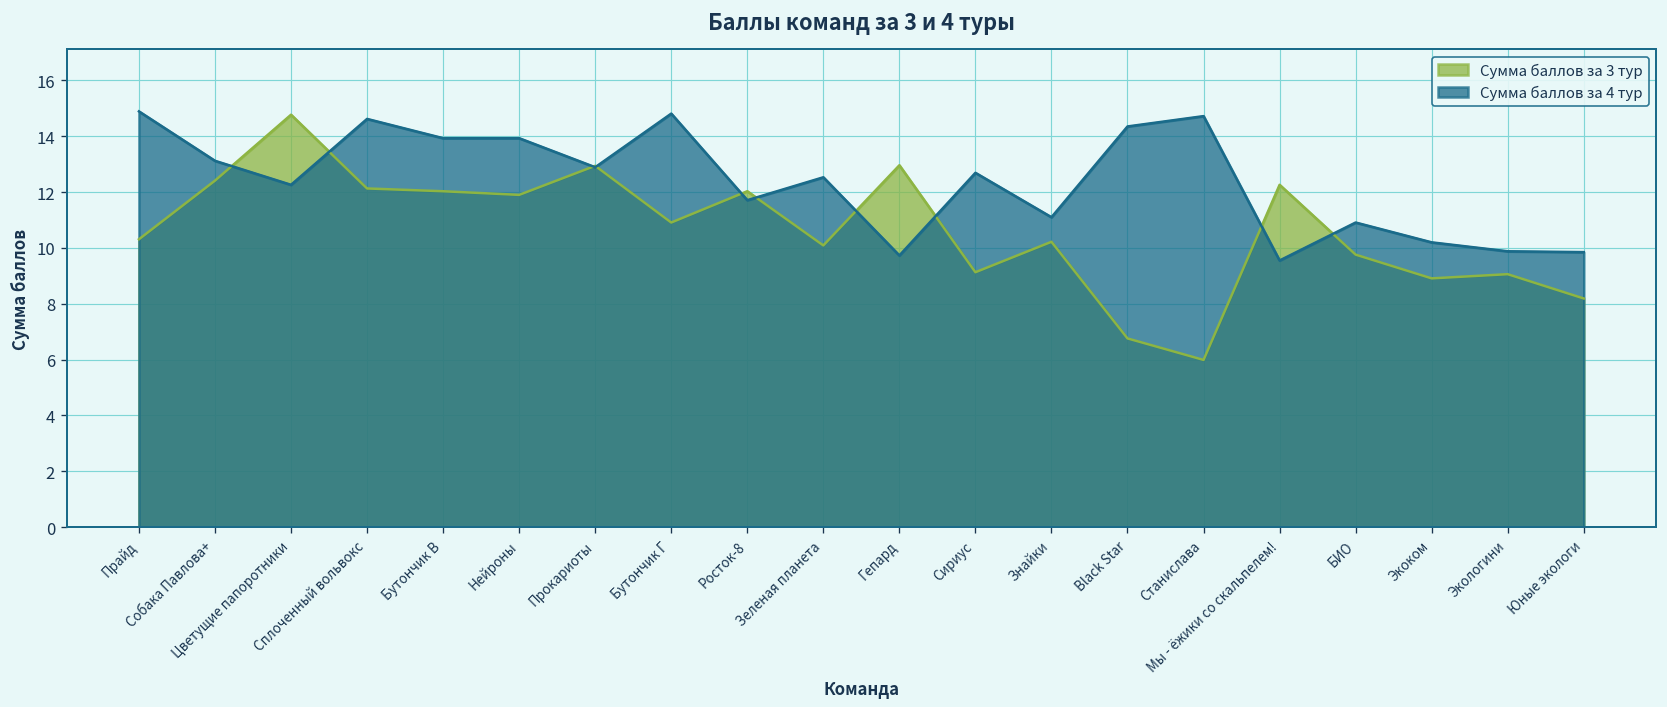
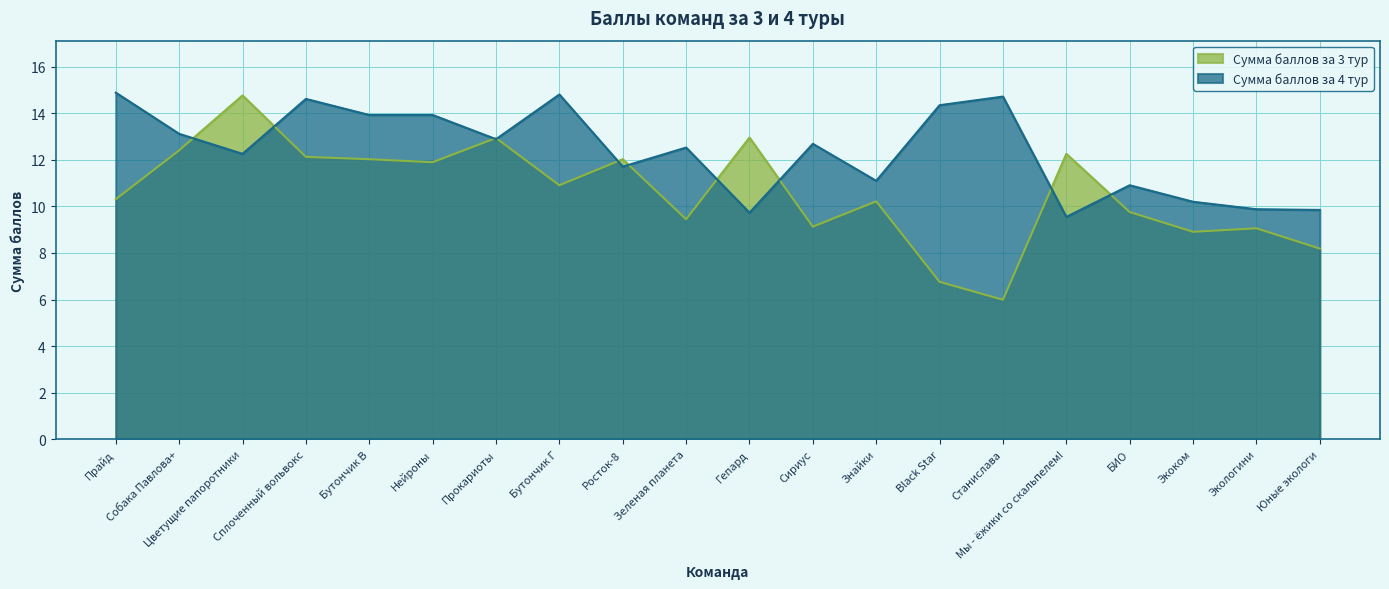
Сумма баллов за 3 тур, Зеленая планета: 10.1 -> 9.5
